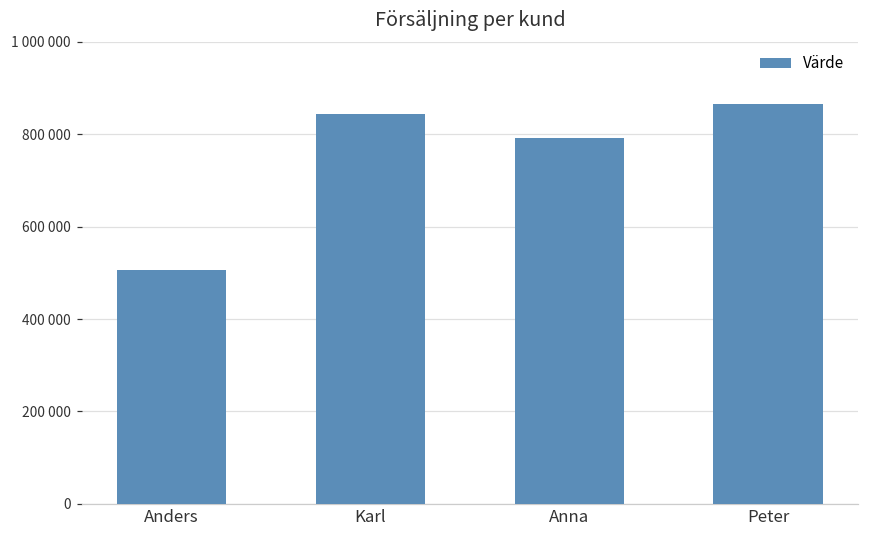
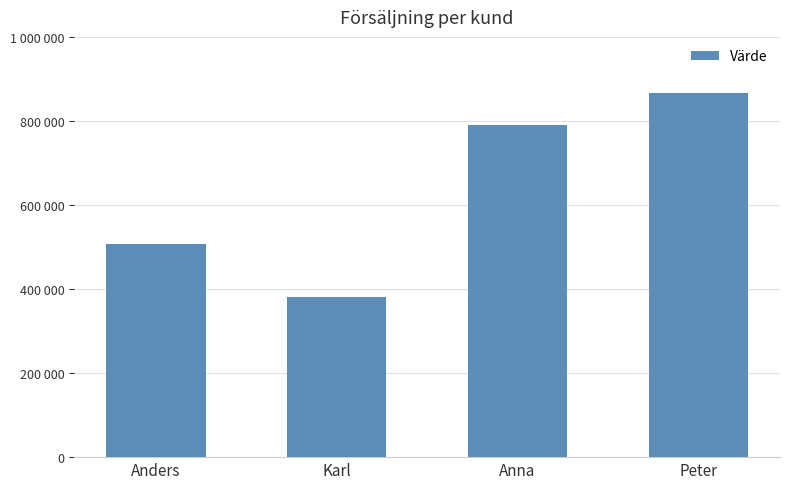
Karl: 840000 -> 380000
